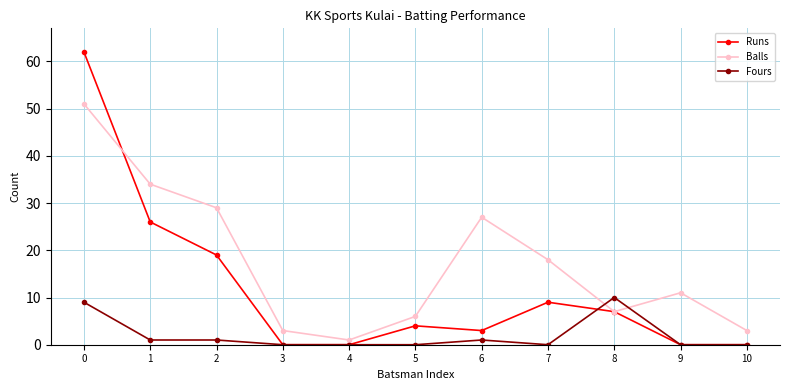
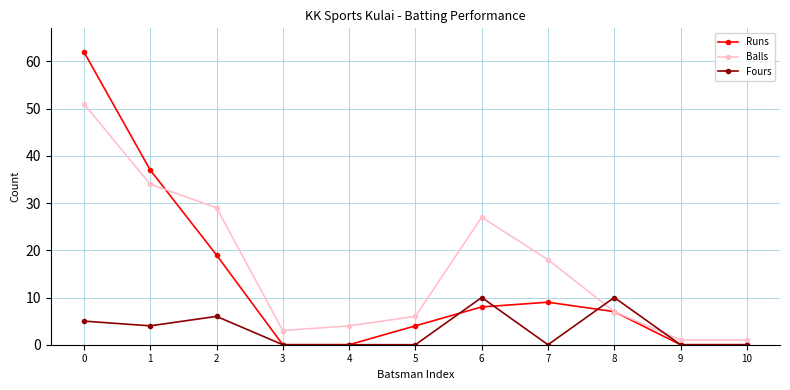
Fours, 0: 9 -> 5
Runs, 1: 26 -> 37
Fours, 1: 1 -> 4
Fours, 2: 1 -> 6
Balls, 4: 1 -> 4
Runs, 6: 3 -> 8
Fours, 6: 1 -> 10
Balls, 9: 11 -> 1
Balls, 10: 3 -> 1
